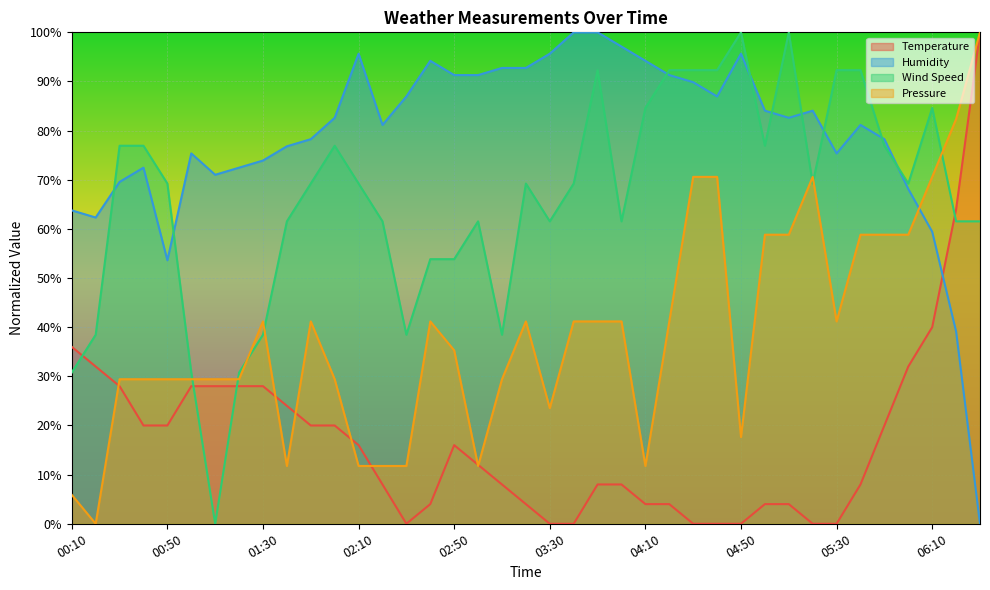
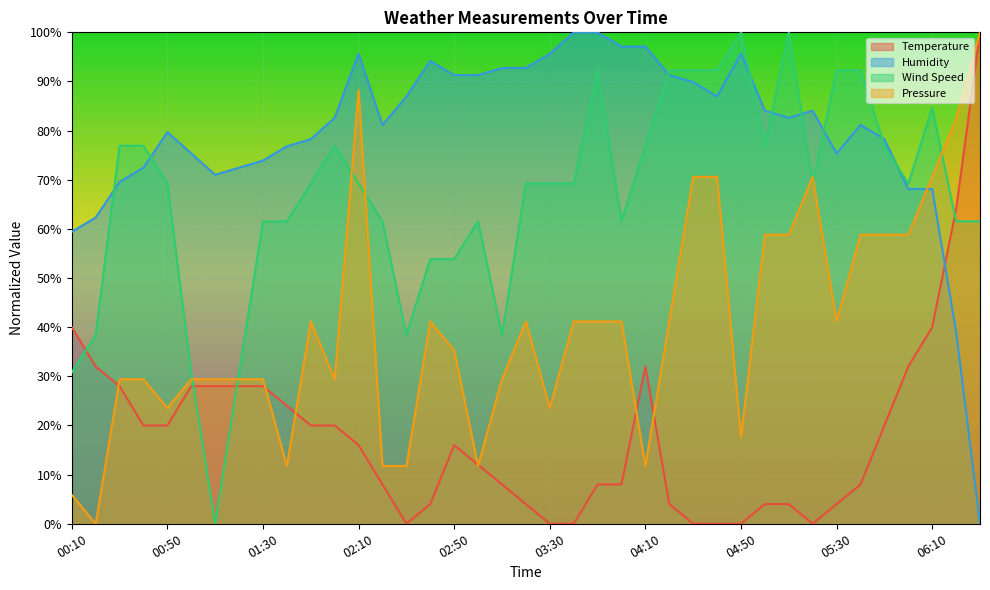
Temperature, 00:10: 36% -> 40%
Humidity, 00:10: 64% -> 59%
Humidity, 00:50: 54% -> 80%
Pressure, 00:50: 29% -> 24%
Wind Speed, 01:30: 38% -> 62%
Pressure, 01:30: 41% -> 29%
Pressure, 02:10: 12% -> 88%
Wind Speed, 03:30: 62% -> 69%
Temperature, 04:10: 4% -> 32%
Humidity, 04:10: 94% -> 97%
Wind Speed, 04:10: 85% -> 77%
Temperature, 05:30: 0% -> 4%
Humidity, 06:10: 59% -> 68%
